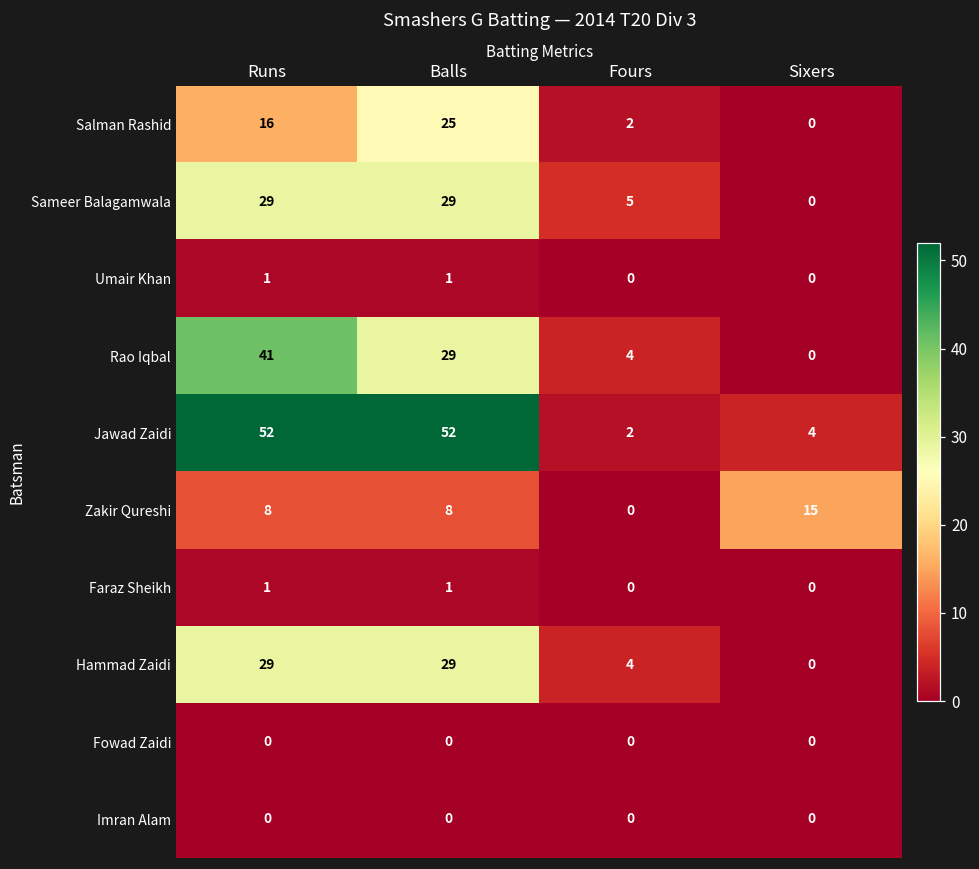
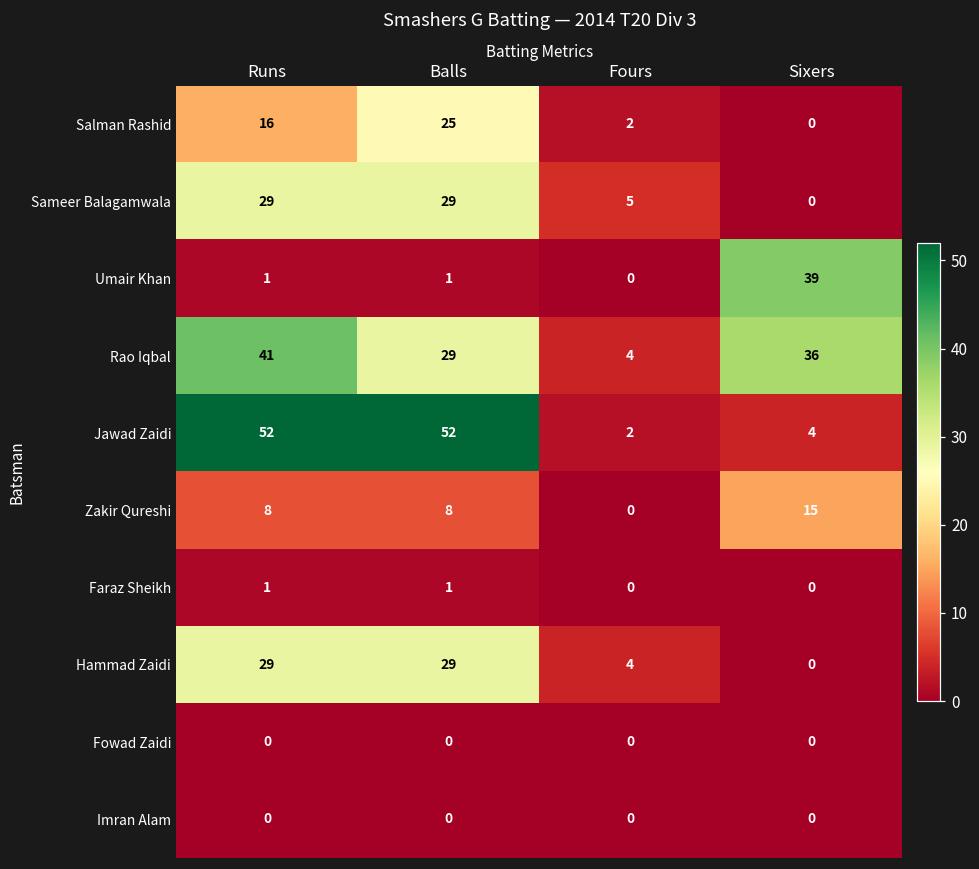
Umair Khan, Sixers: 0 -> 39
Rao Iqbal, Sixers: 0 -> 36
